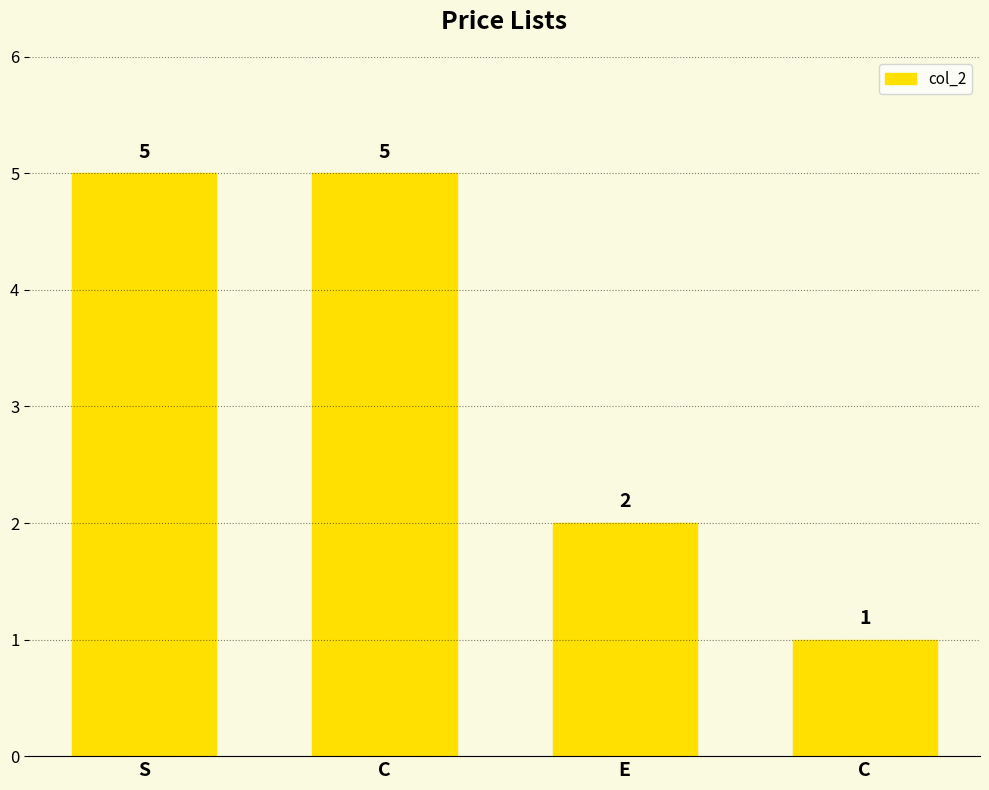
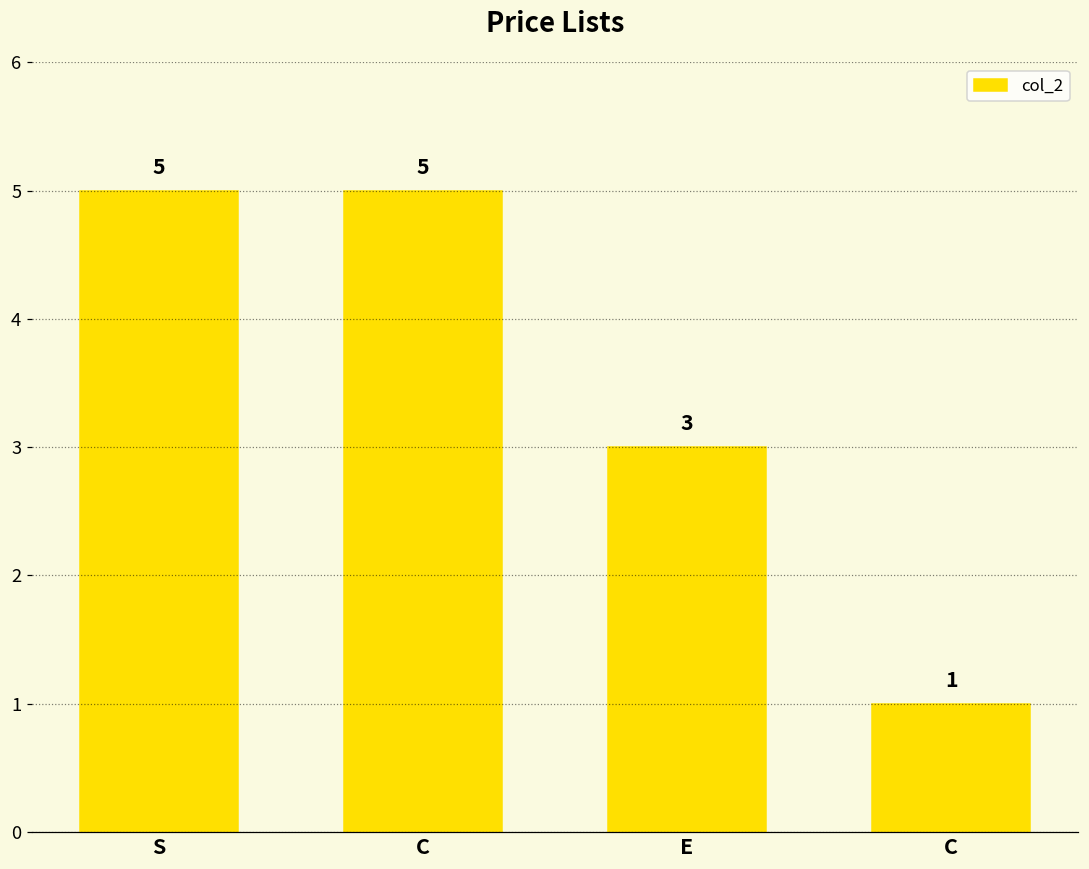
E: 2 -> 3
